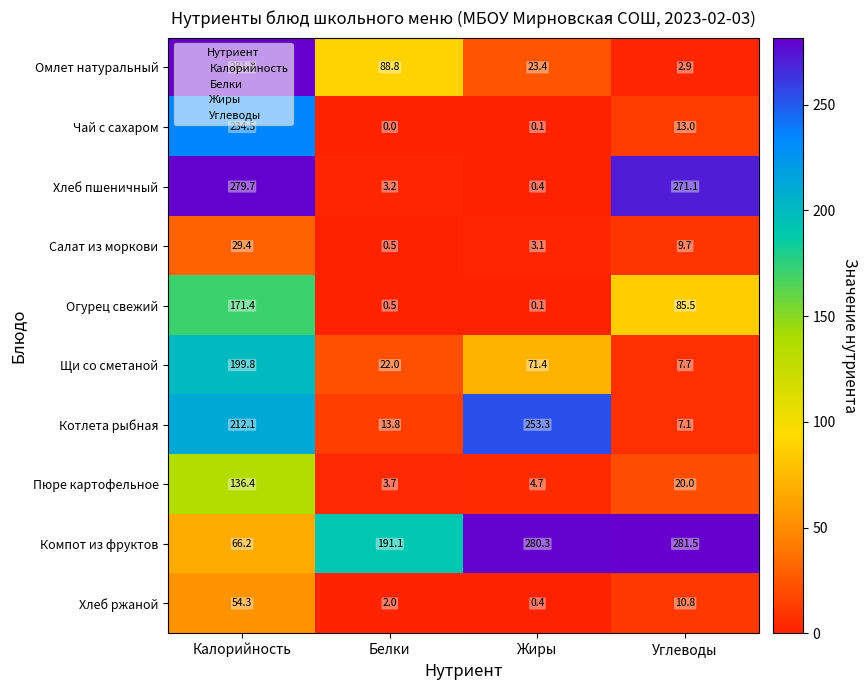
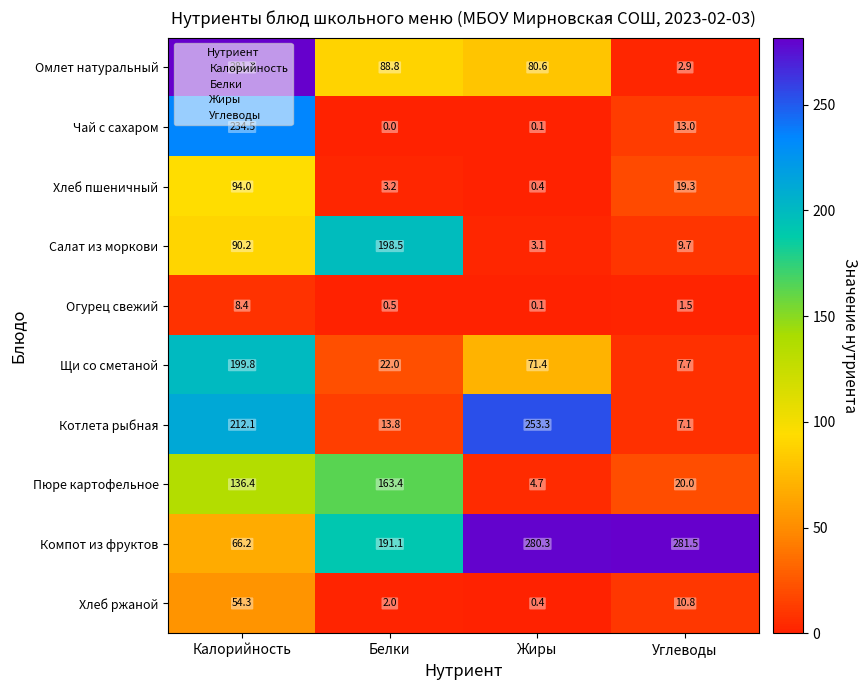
Омлет натуральный, Жиры: 23.4 -> 80.6
Хлеб пшеничный, Калорийность: 279.7 -> 94.0
Хлеб пшеничный, Углеводы: 271.1 -> 19.3
Салат из моркови, Калорийность: 29.4 -> 90.2
Салат из моркови, Белки: 0.5 -> 198.5
Огурец свежий, Калорийность: 171.4 -> 8.4
Огурец свежий, Углеводы: 85.5 -> 1.5
Пюре картофельное, Белки: 3.7 -> 163.4
